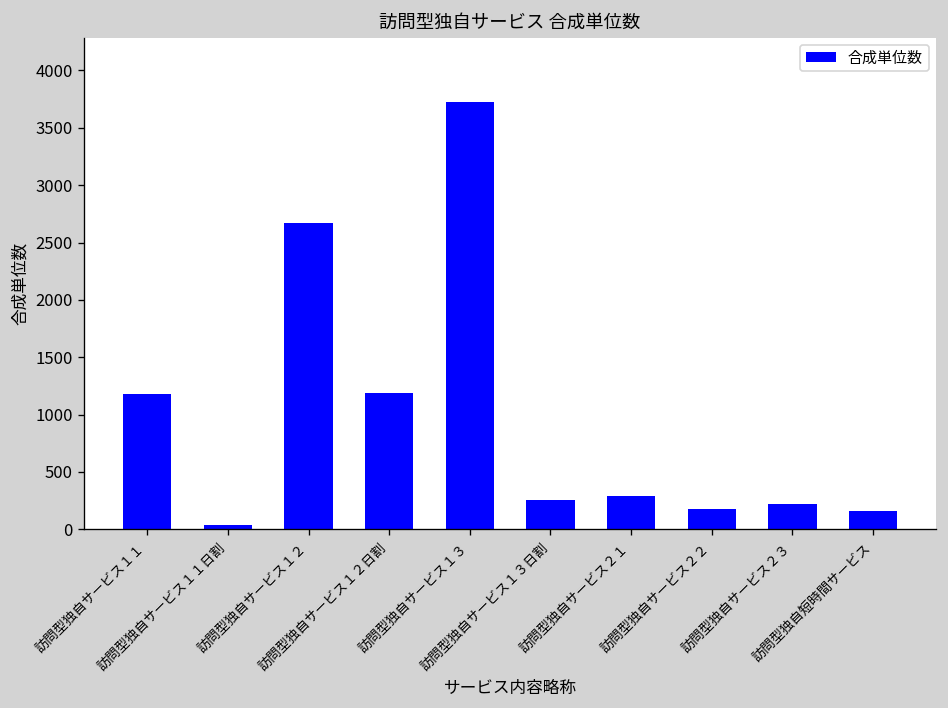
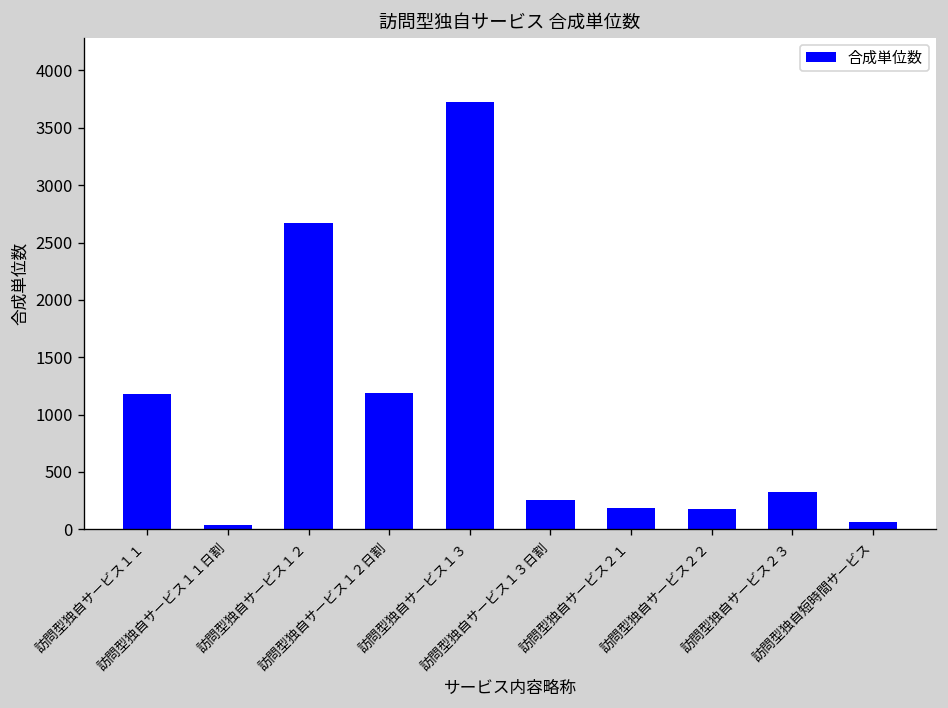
訪問型独自サービス２１: 300 -> 200
訪問型独自サービス２３: 200 -> 300
訪問型独自短時間サービス: 200 -> 100
